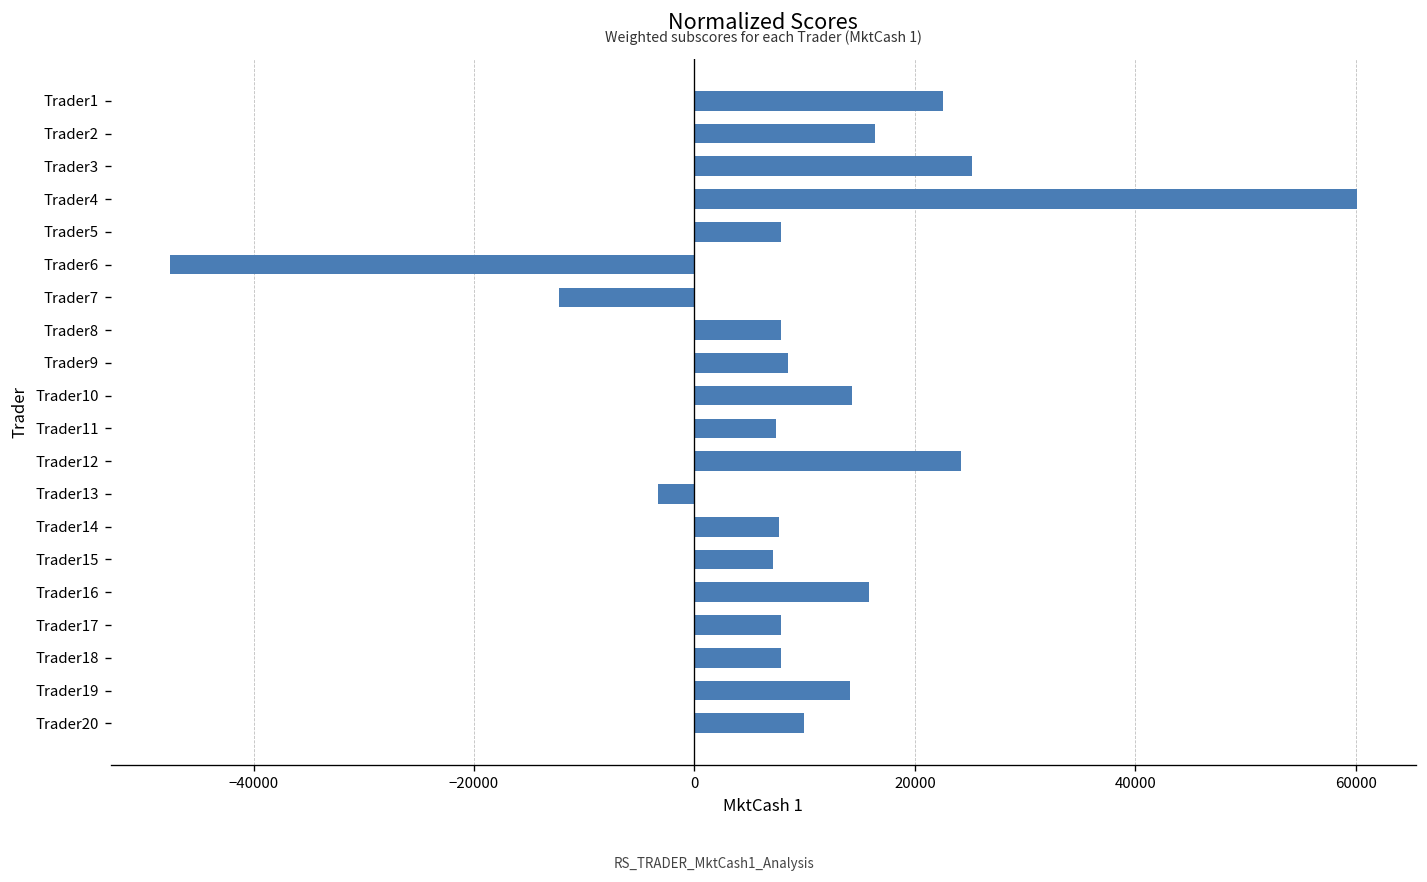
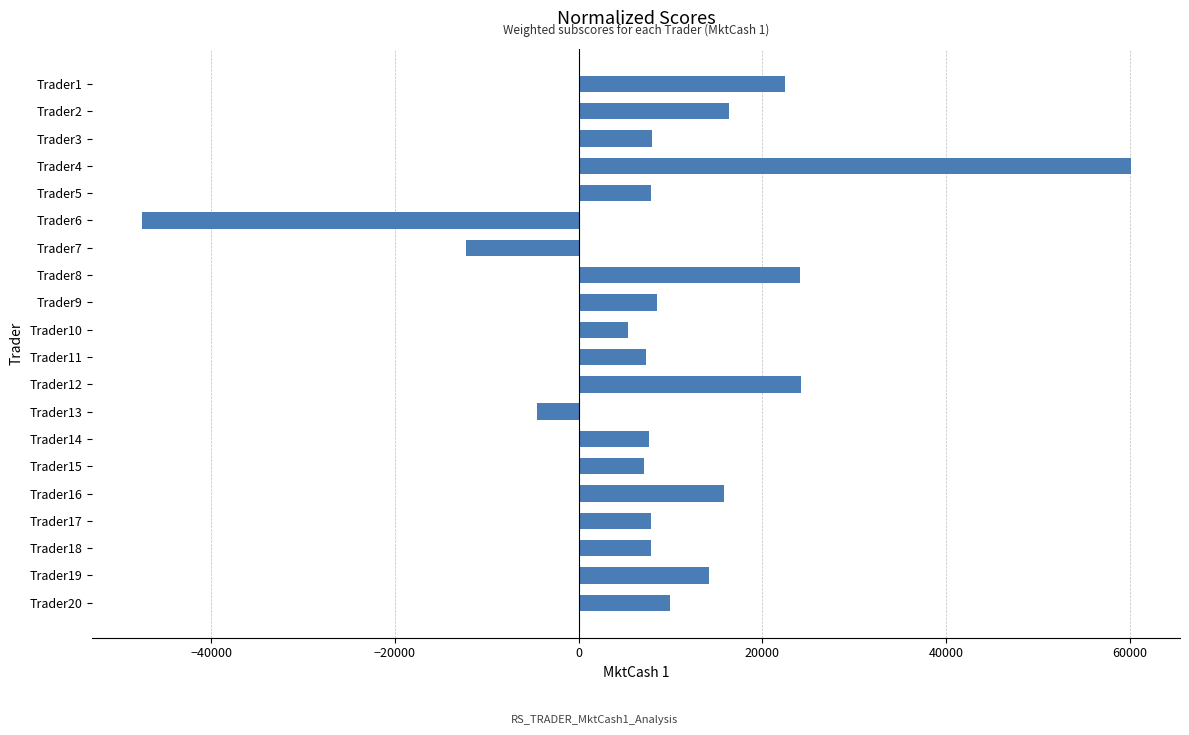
Trader3: 25000 -> 8000
Trader8: 8000 -> 24000
Trader10: 14000 -> 5000
Trader13: -3000 -> -5000
